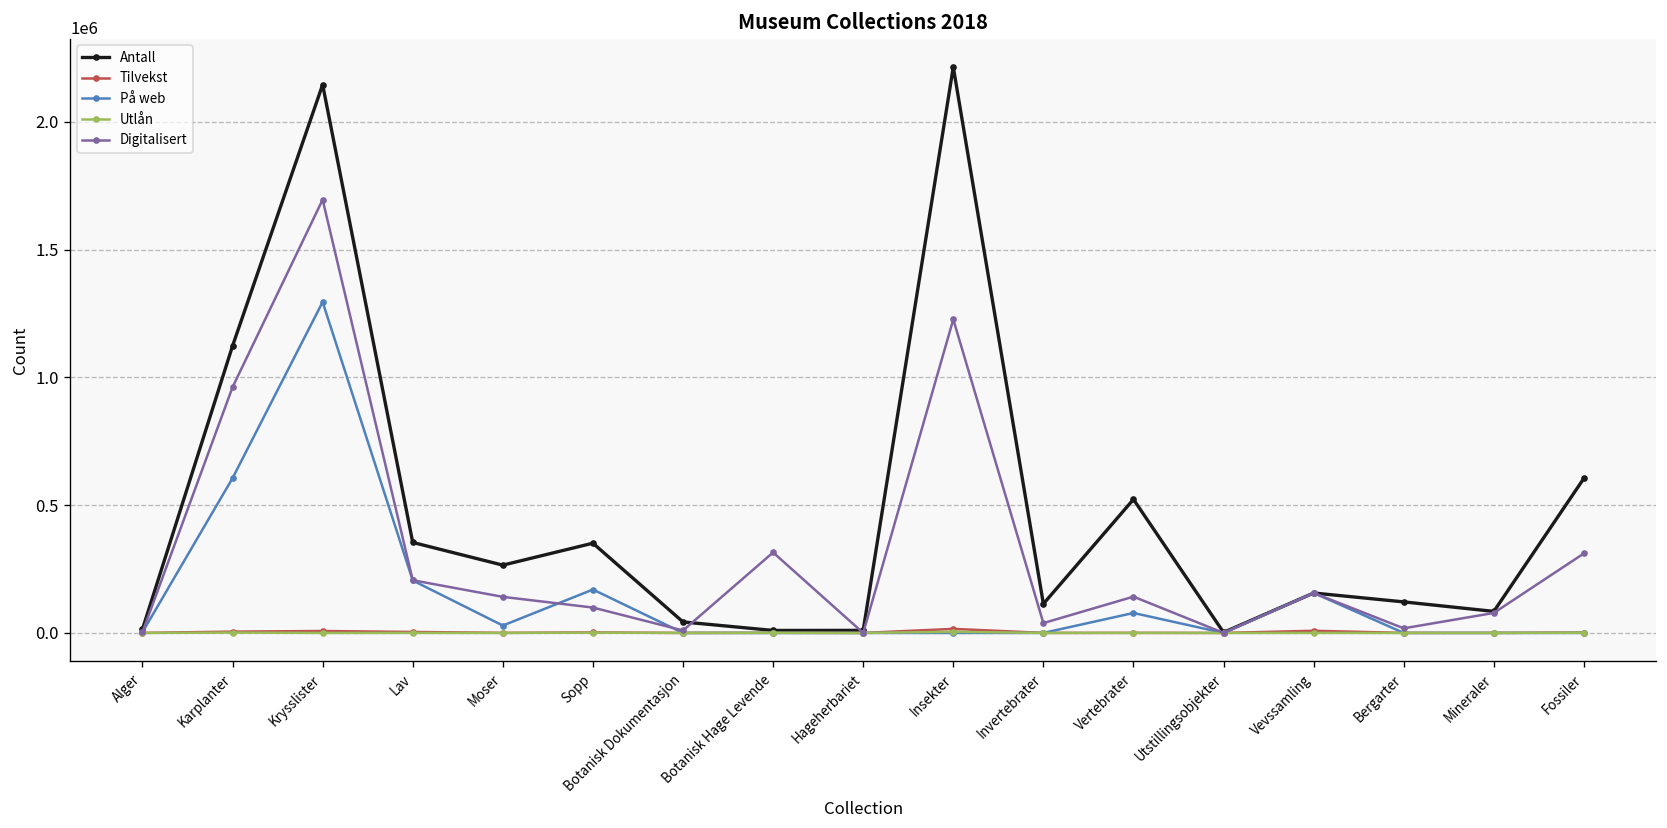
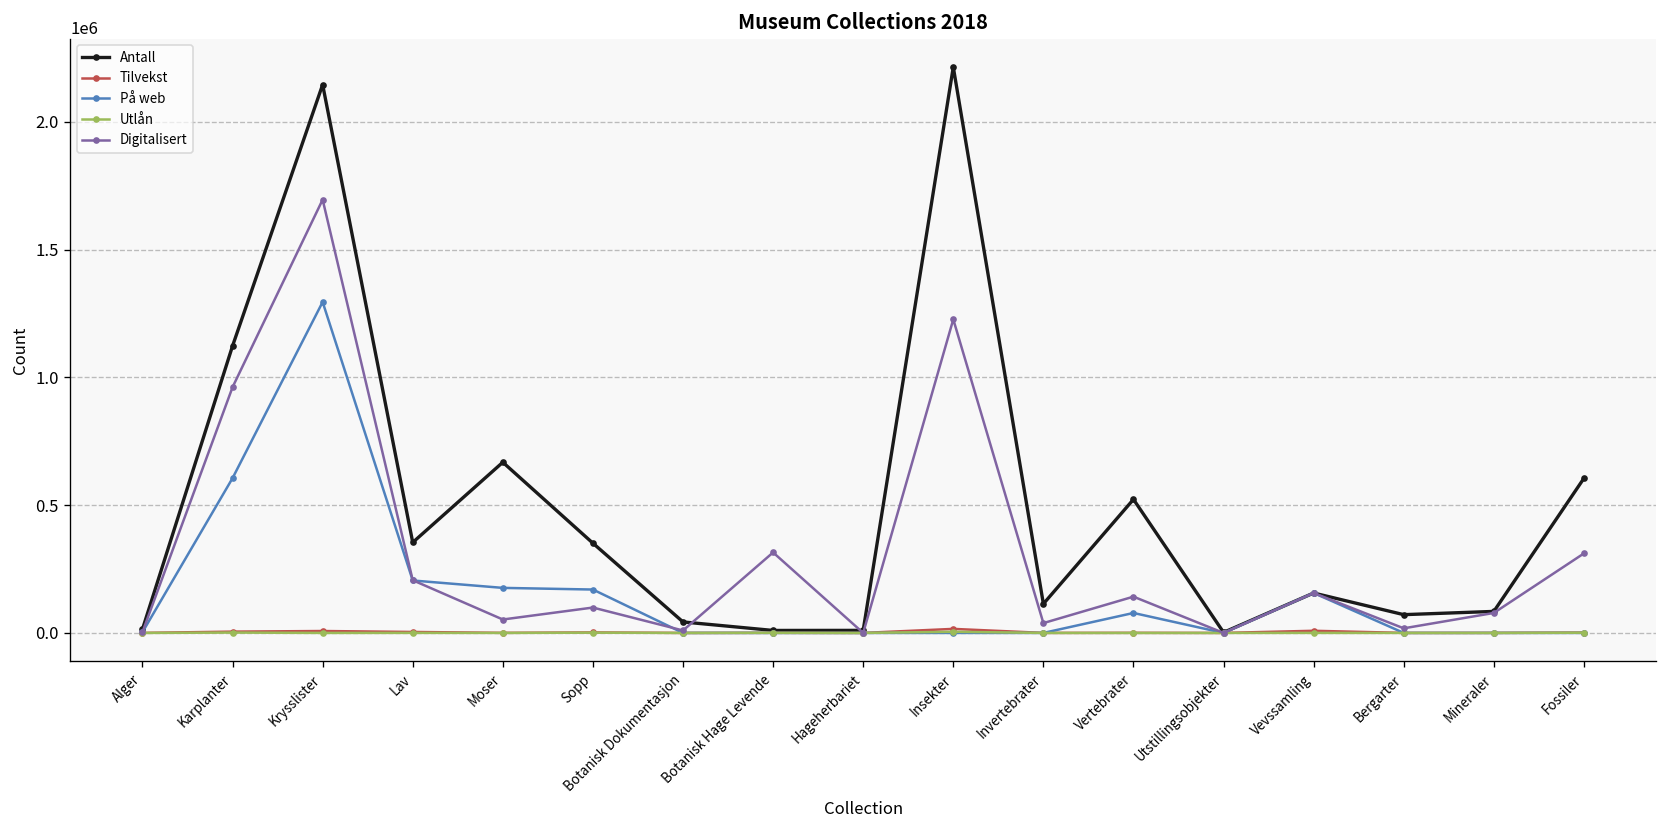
Antall, Moser: 270000 -> 670000
På web, Moser: 30000 -> 180000
Digitalisert, Moser: 140000 -> 50000
Antall, Bergarter: 120000 -> 70000
